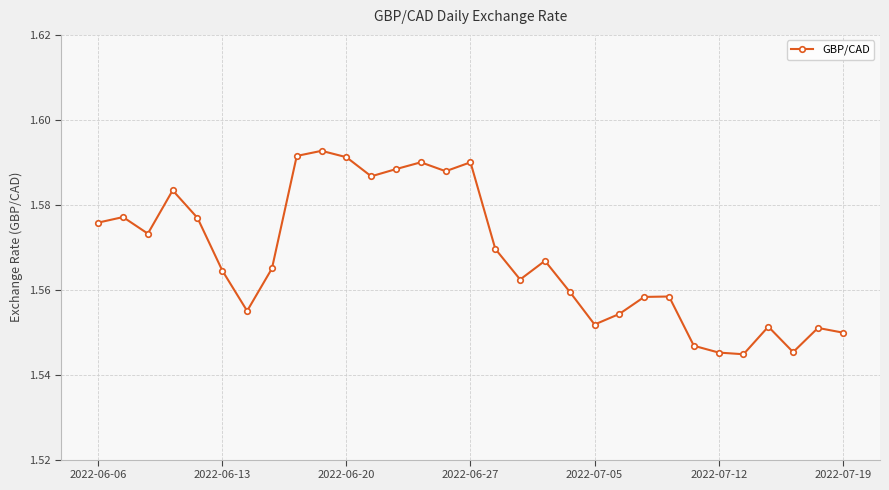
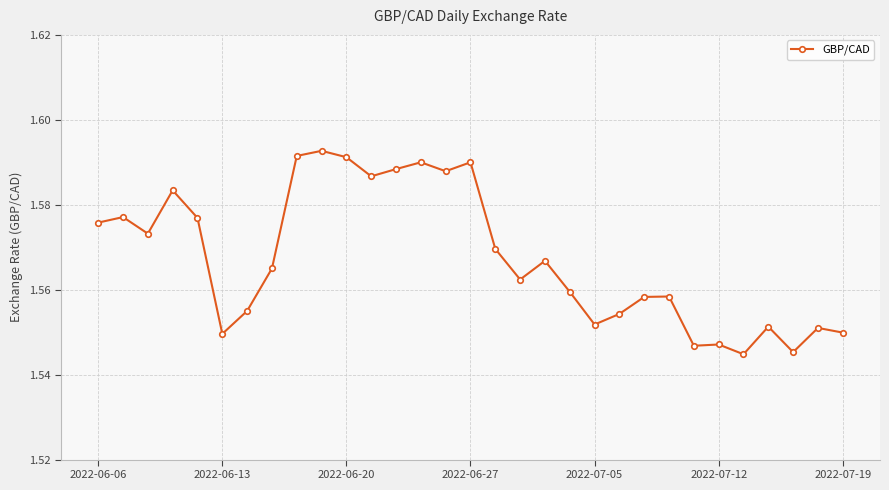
2022-06-13: 1.565 -> 1.550
2022-07-12: 1.545 -> 1.547
